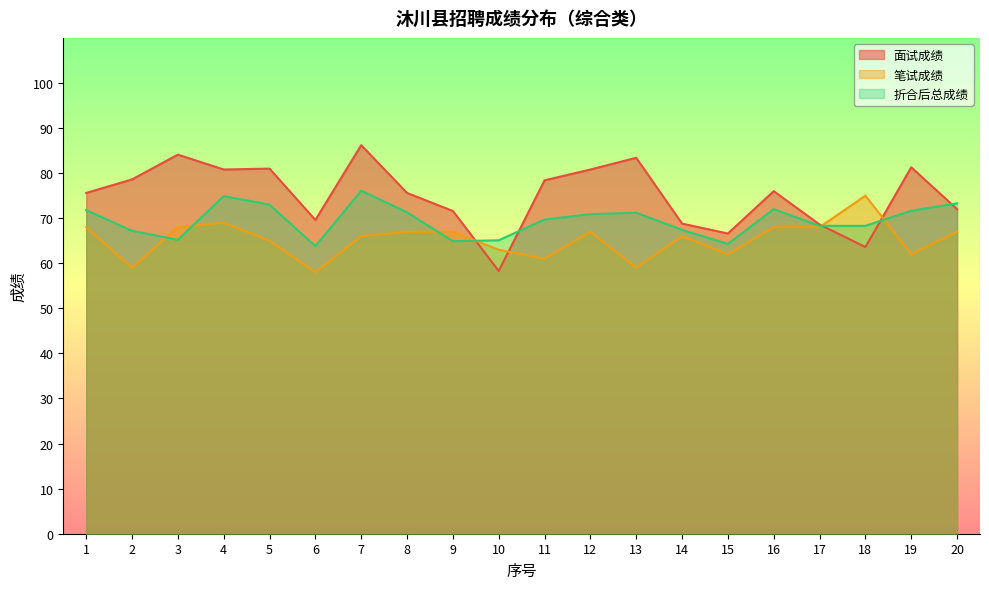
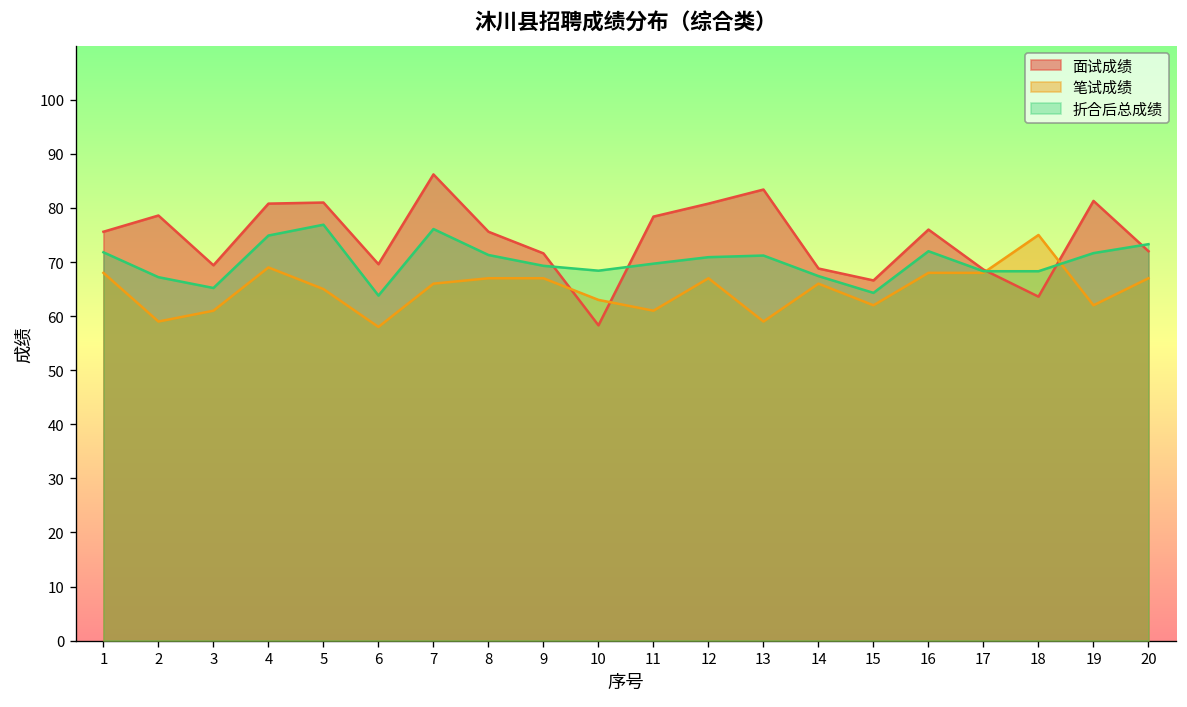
面试成绩, 3: 84 -> 69
笔试成绩, 3: 68 -> 61
折合后总成绩, 5: 73 -> 77
折合后总成绩, 9: 65 -> 69
折合后总成绩, 10: 65 -> 68
